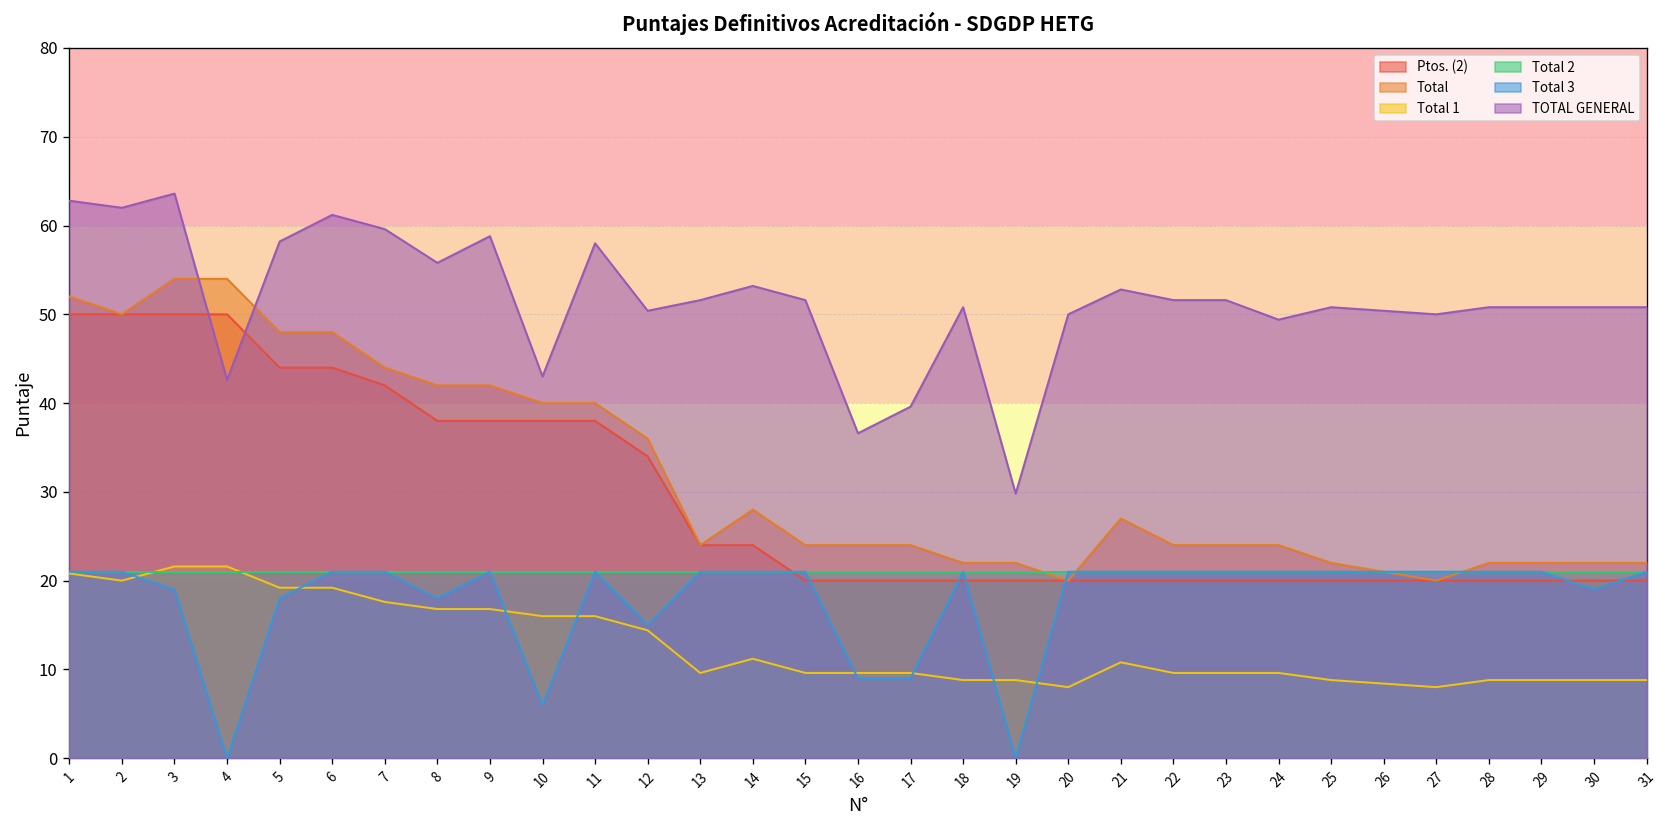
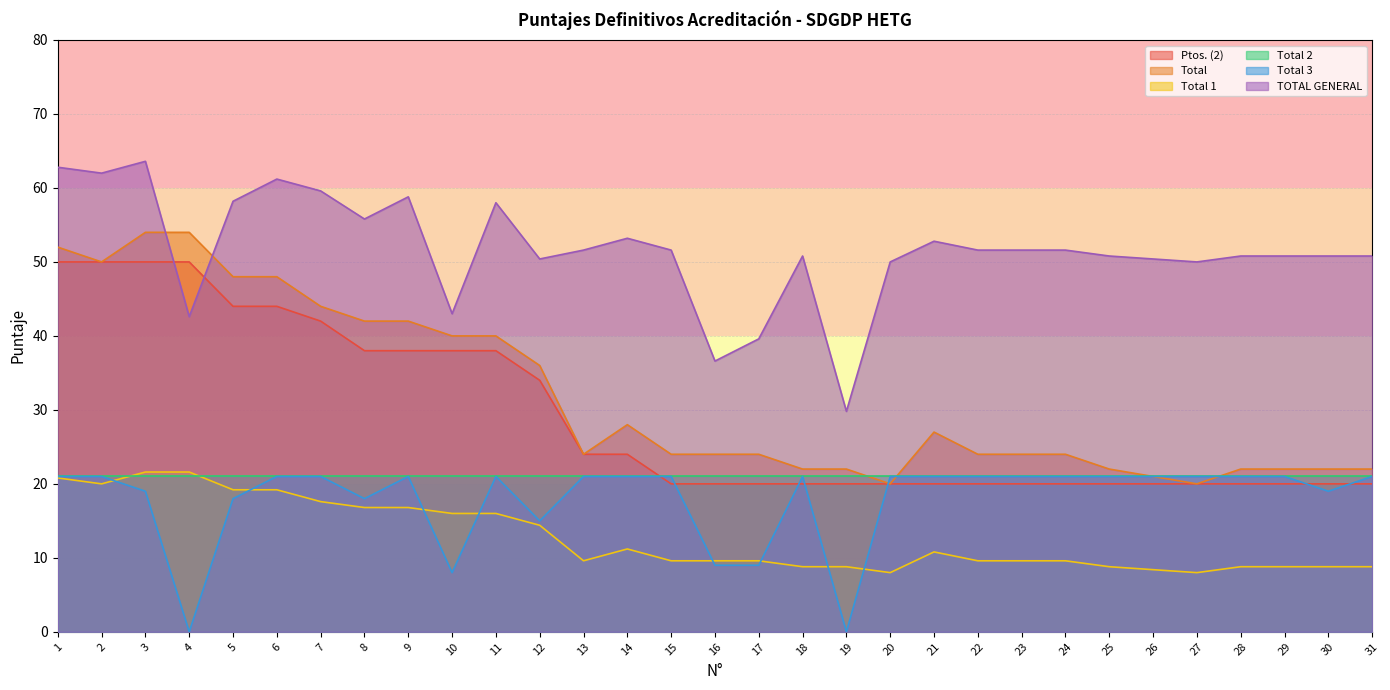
Total 3, 10: 6 -> 8
TOTAL GENERAL, 24: 49 -> 52
